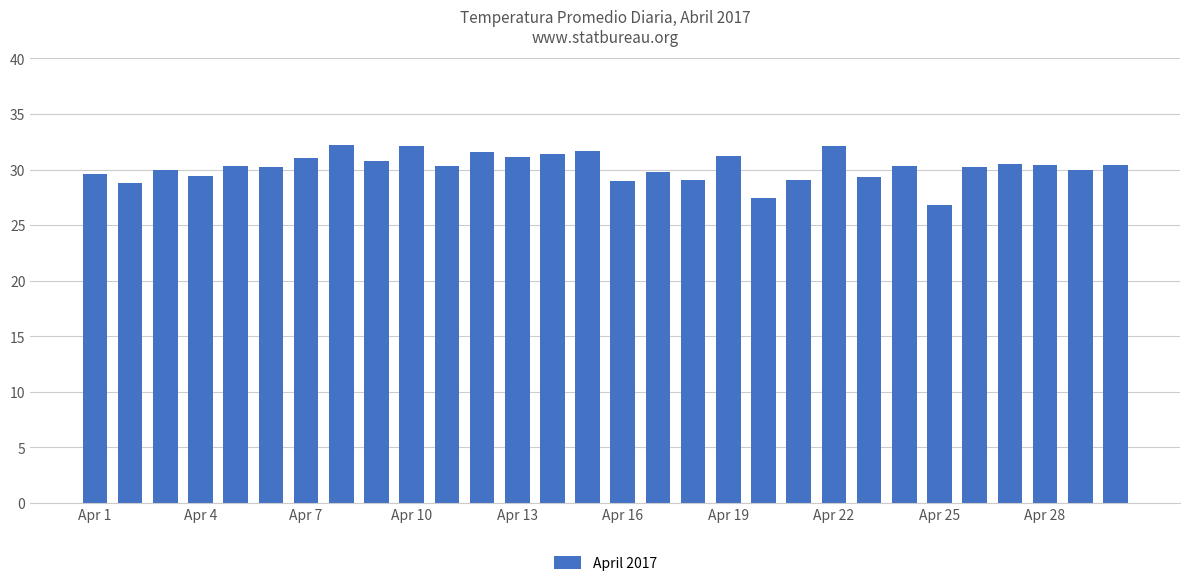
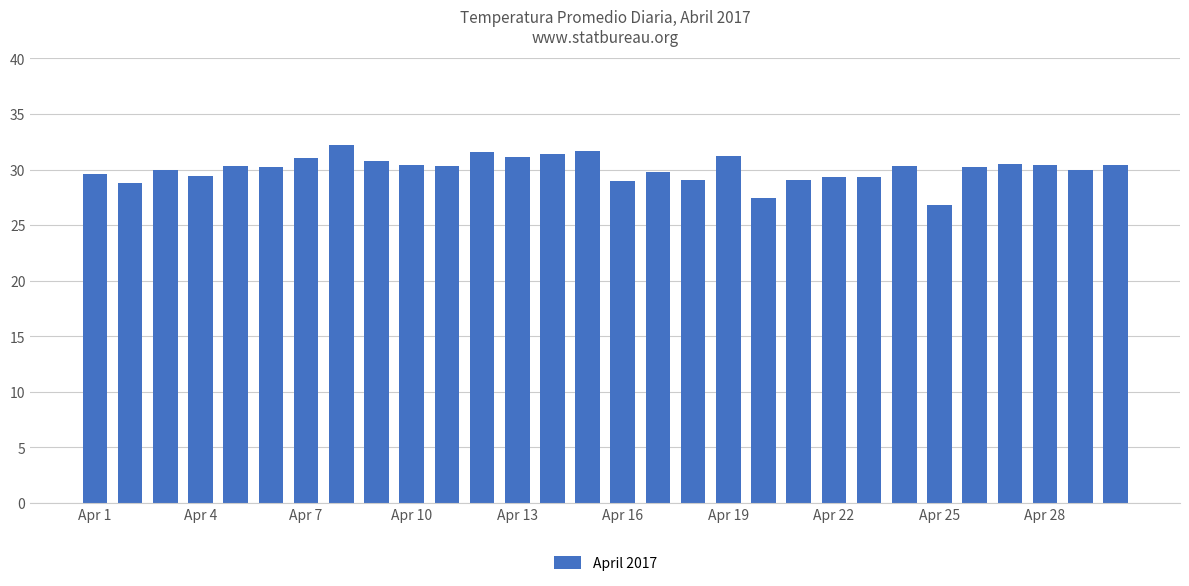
Apr 10: 32.1 -> 30.4
Apr 22: 32.1 -> 29.3
